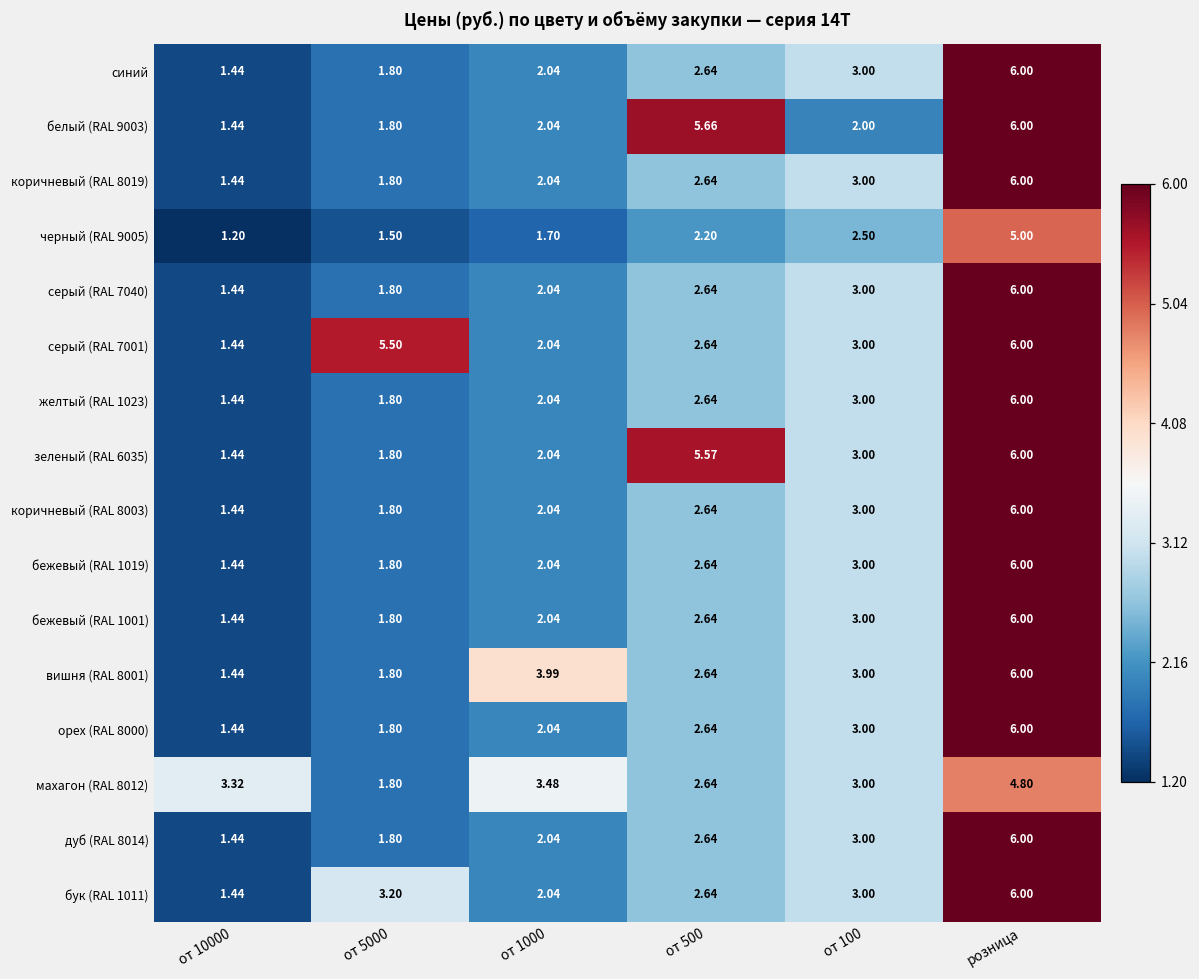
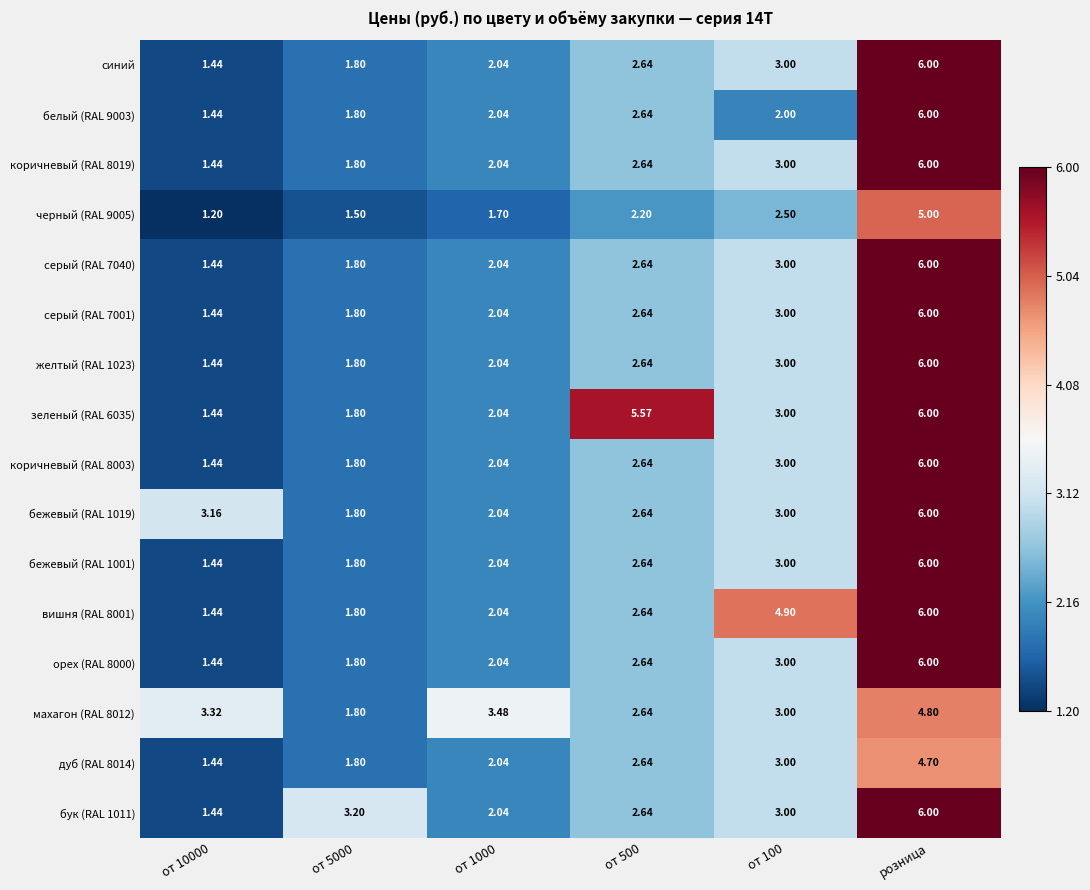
белый (RAL 9003), от 500: 5.66 -> 2.64
серый (RAL 7001), от 5000: 5.50 -> 1.80
бежевый (RAL 1019), от 10000: 1.44 -> 3.16
вишня (RAL 8001), от 1000: 3.99 -> 2.04
вишня (RAL 8001), от 100: 3.00 -> 4.90
дуб (RAL 8014), розница: 6.00 -> 4.70
